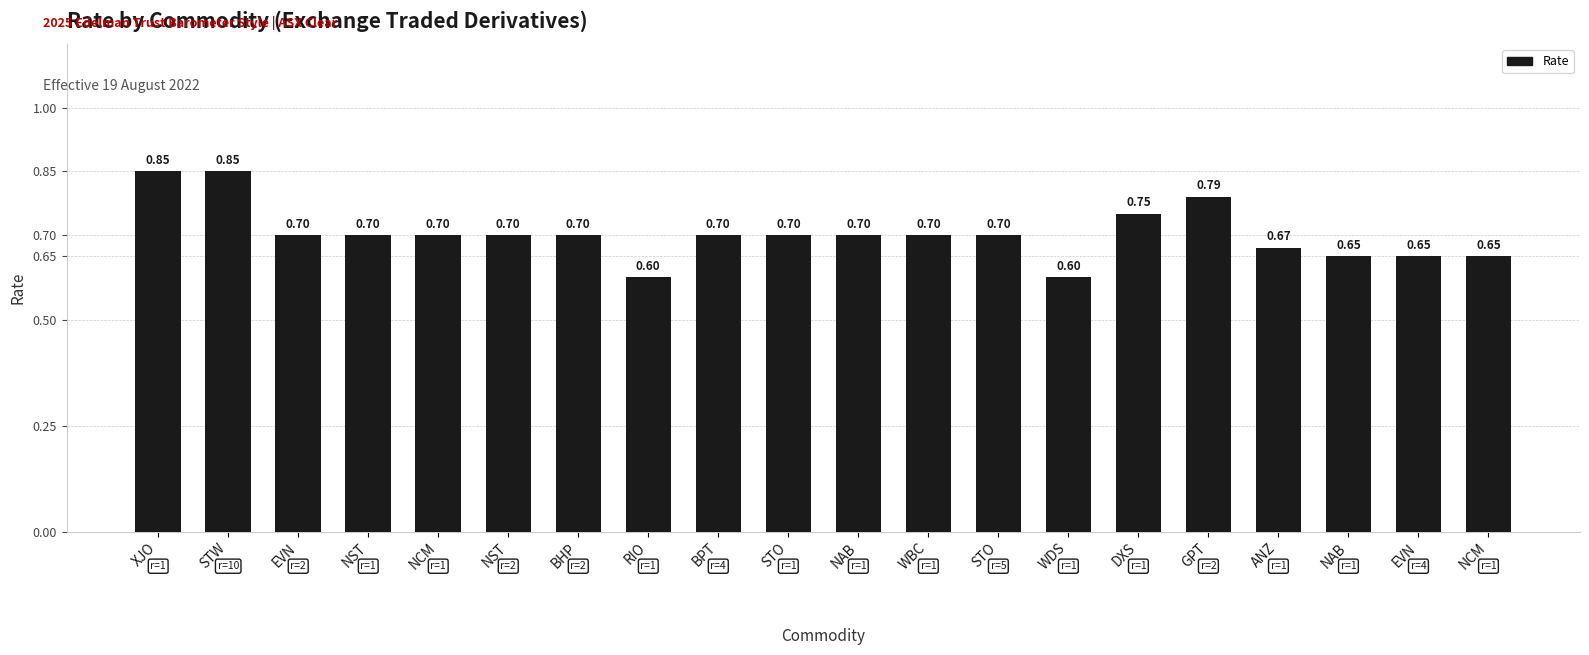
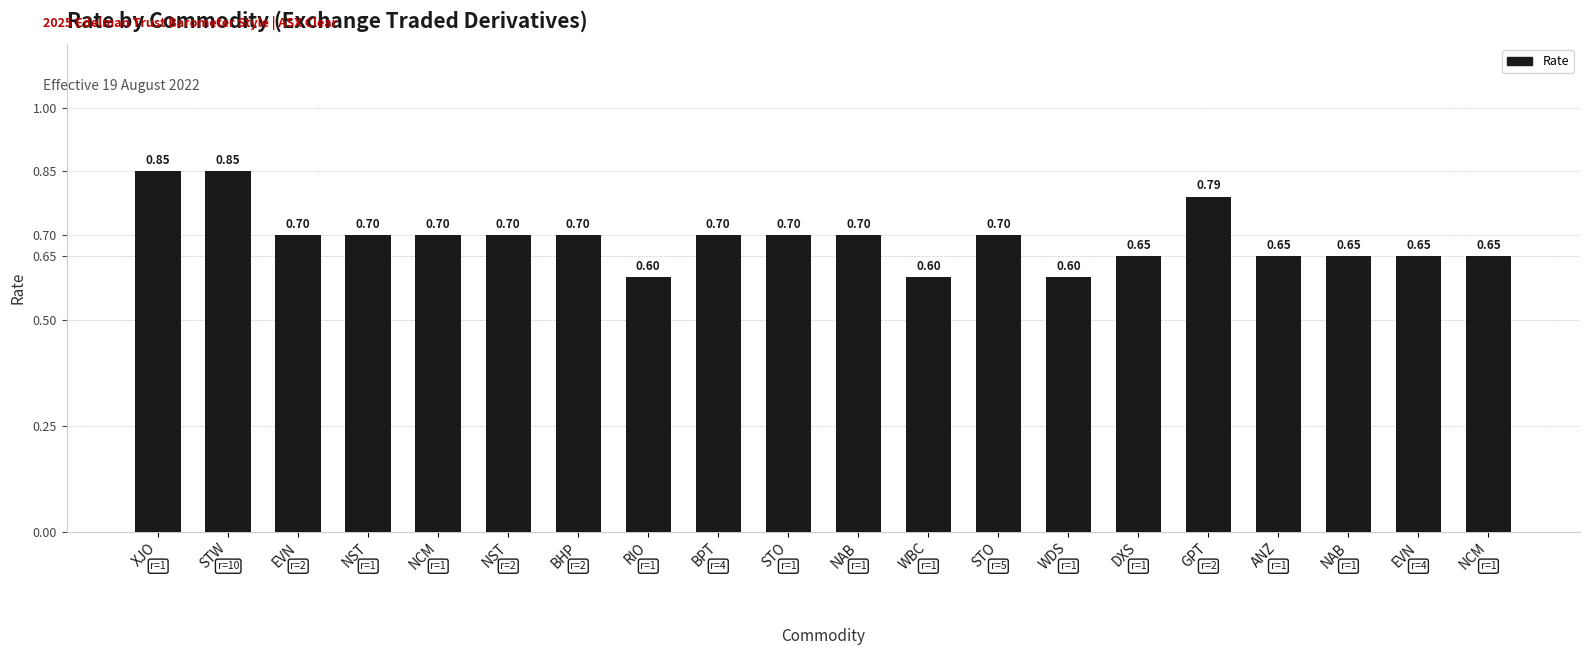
WBC: 0.70 -> 0.60
DXS: 0.75 -> 0.65
ANZ: 0.67 -> 0.65
